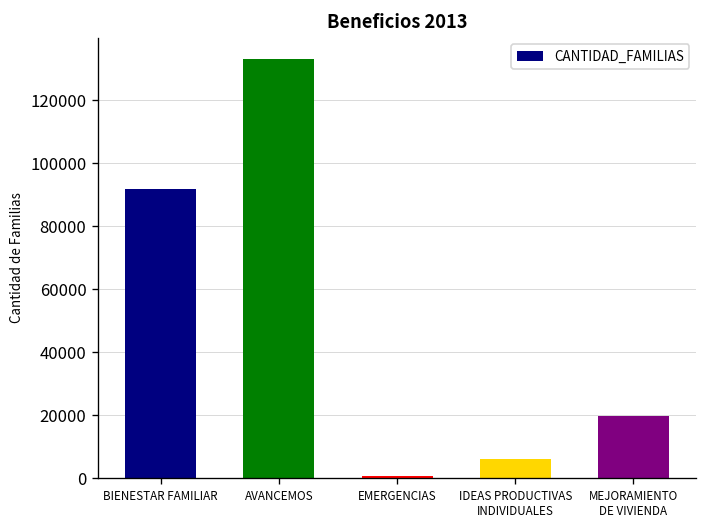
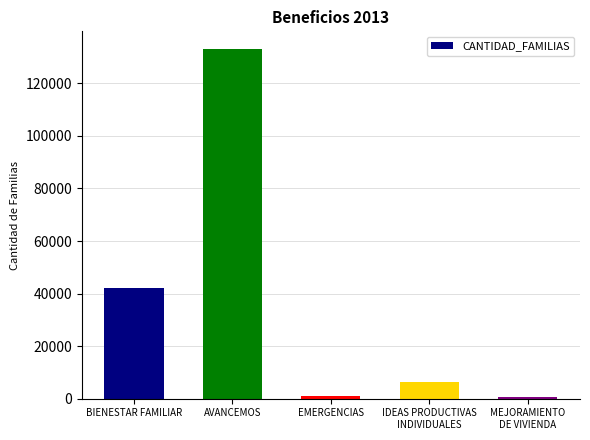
BIENESTAR FAMILIAR: 92000 -> 42000
MEJORAMIENTO DE VIVIENDA: 20000 -> 1000
